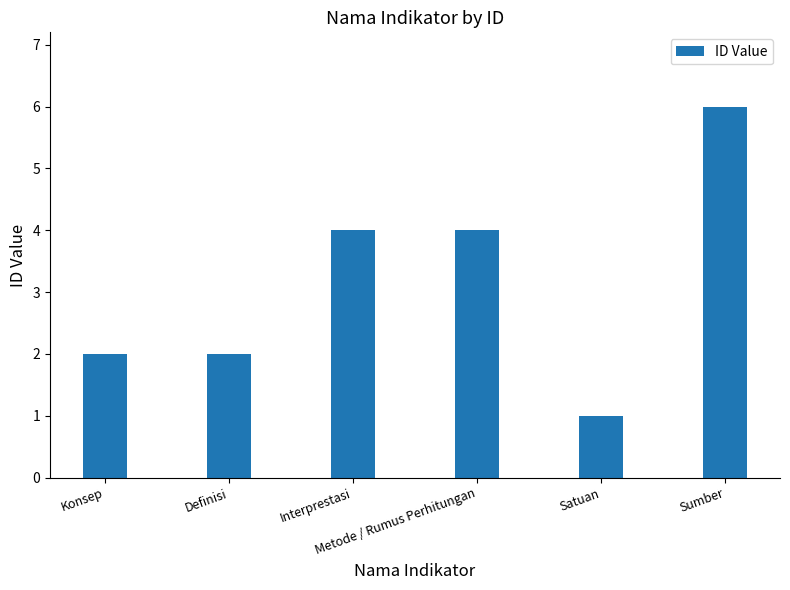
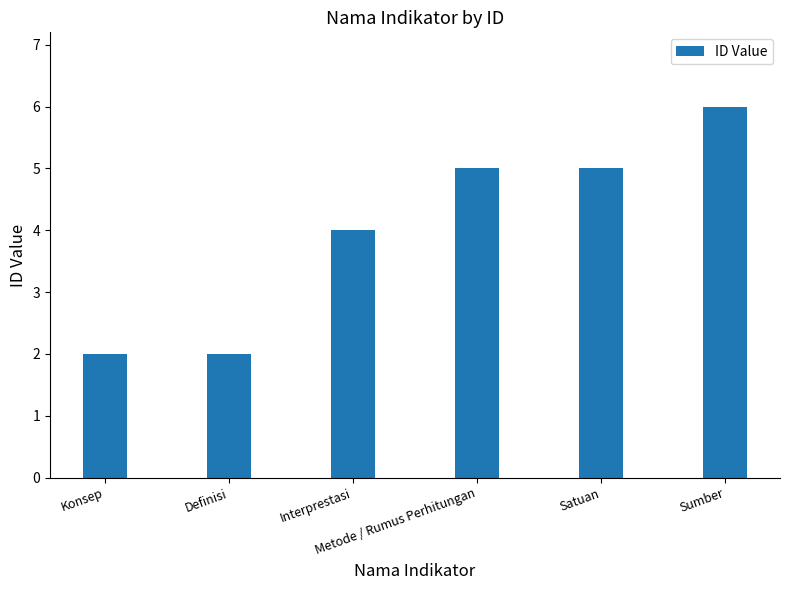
Metode / Rumus Perhitungan: 4 -> 5
Satuan: 1 -> 5
